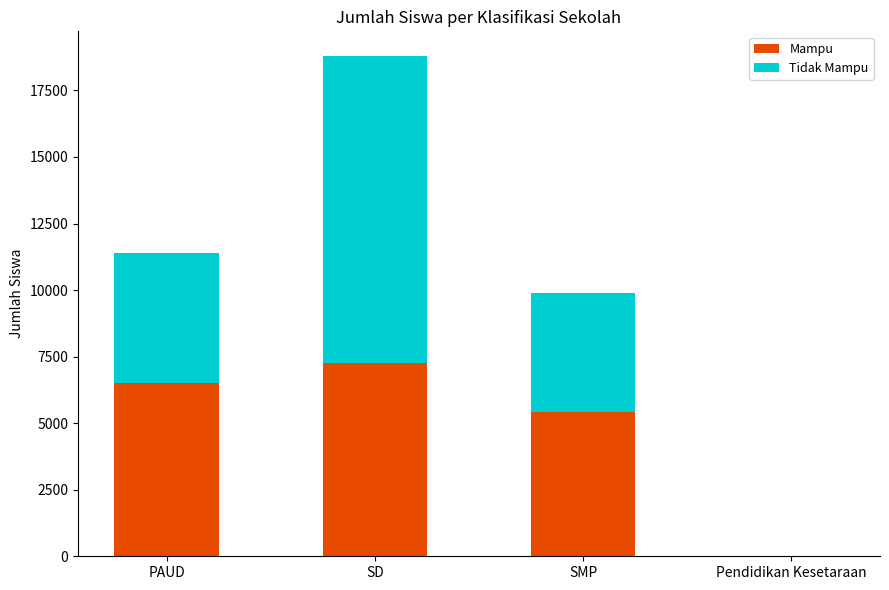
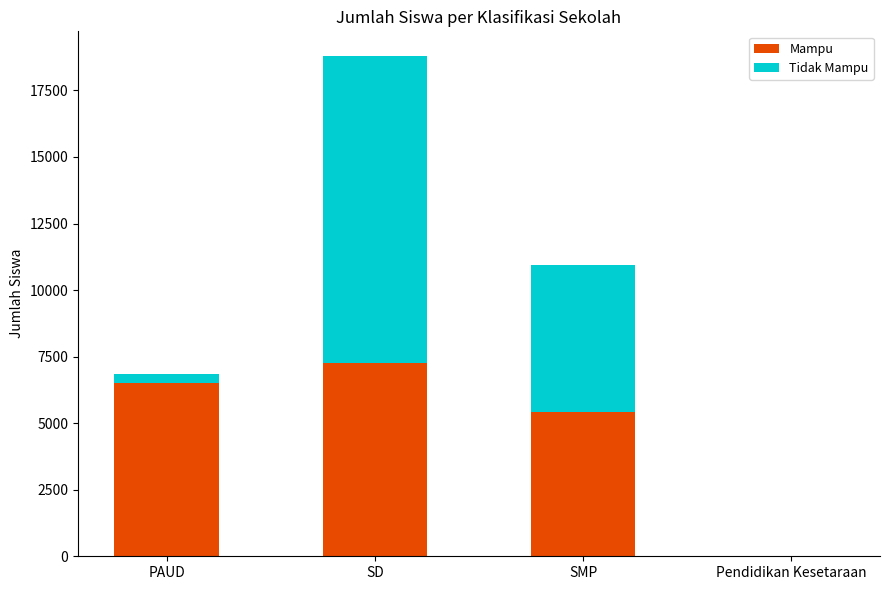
Tidak Mampu, PAUD: 4900 -> 300
Tidak Mampu, SMP: 4400 -> 5500
